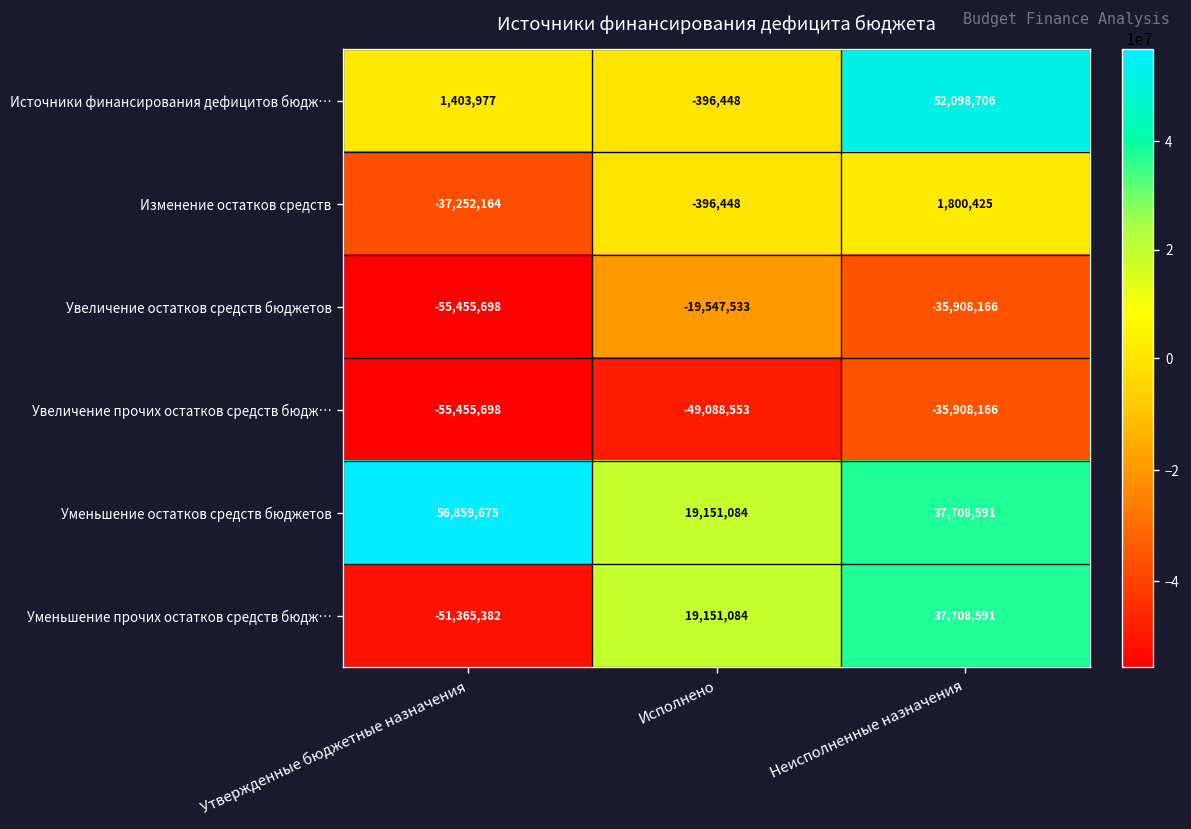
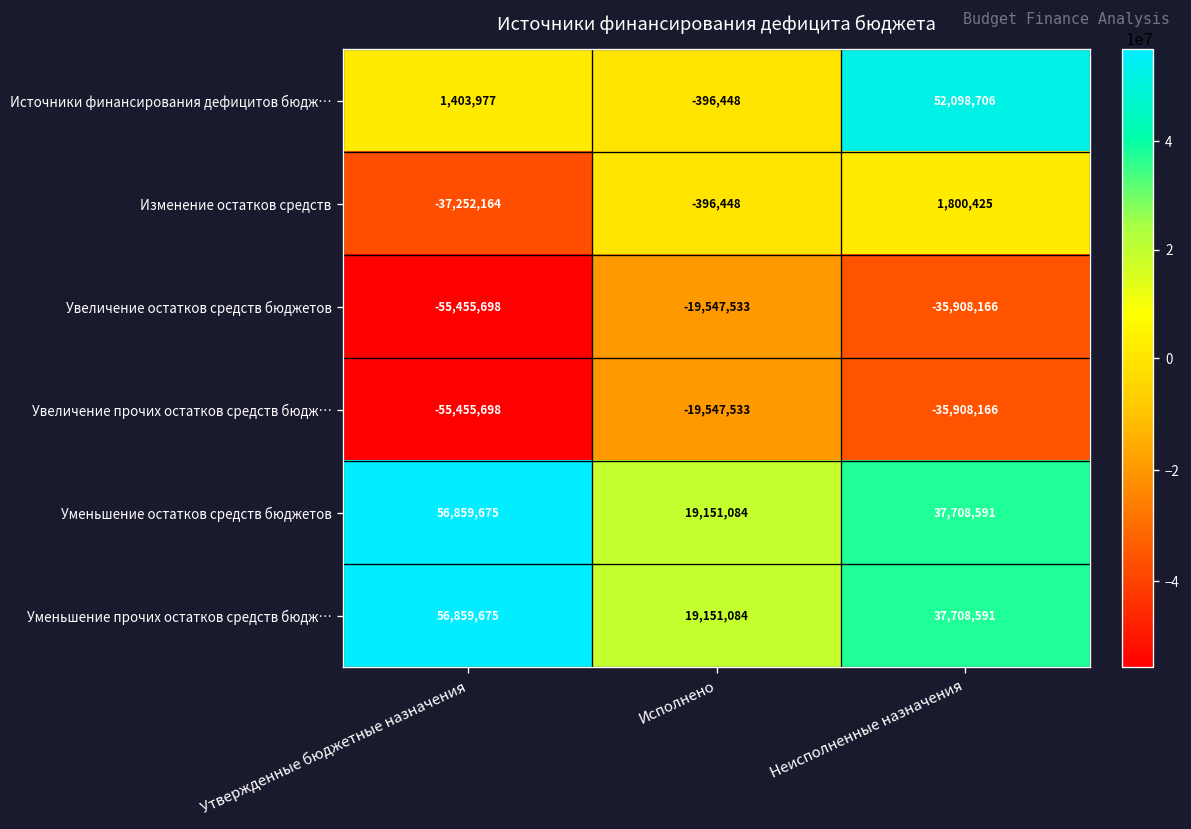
Увеличение прочих остатков средств бюдж…, Исполнено: -49,088,553 -> -19,547,533
Уменьшение прочих остатков средств бюдж…, Утвержденные бюджетные назначения: -51,365,382 -> 56,859,675
